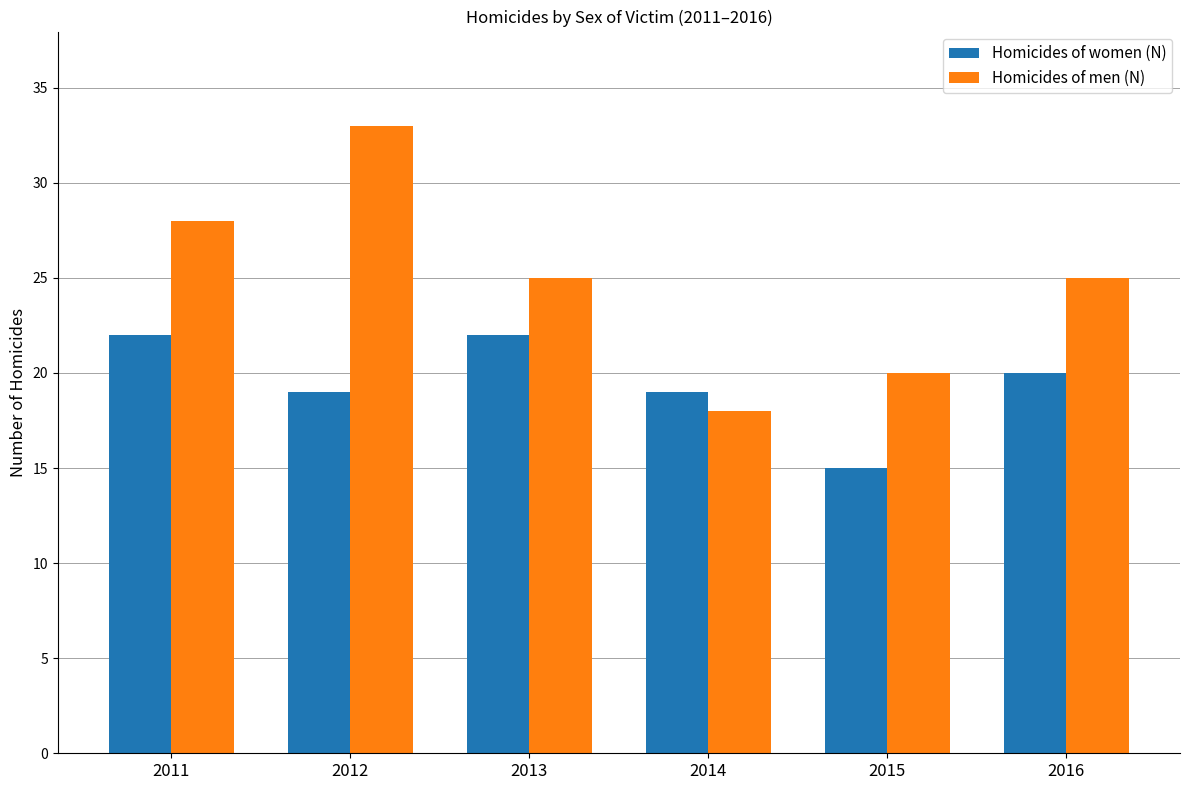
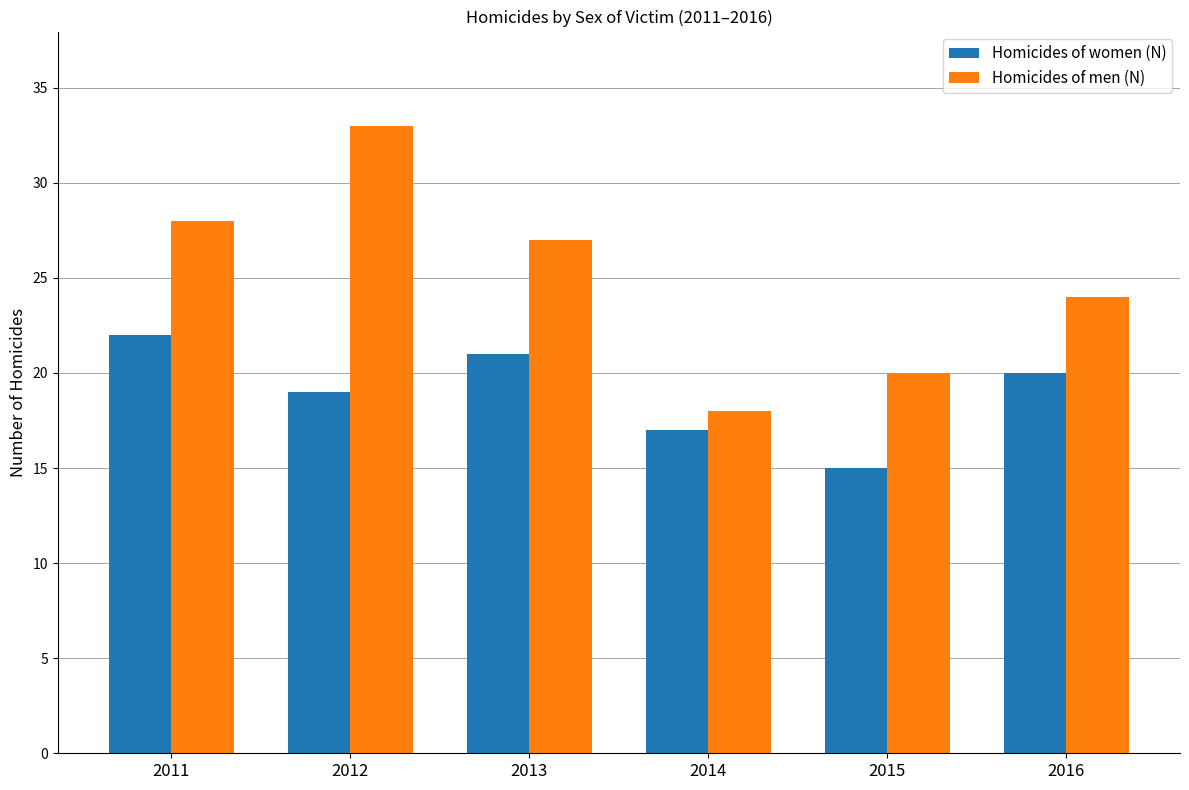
Homicides of women (N), 2013: 22 -> 21
Homicides of men (N), 2013: 25 -> 27
Homicides of women (N), 2014: 19 -> 17
Homicides of men (N), 2016: 25 -> 24
